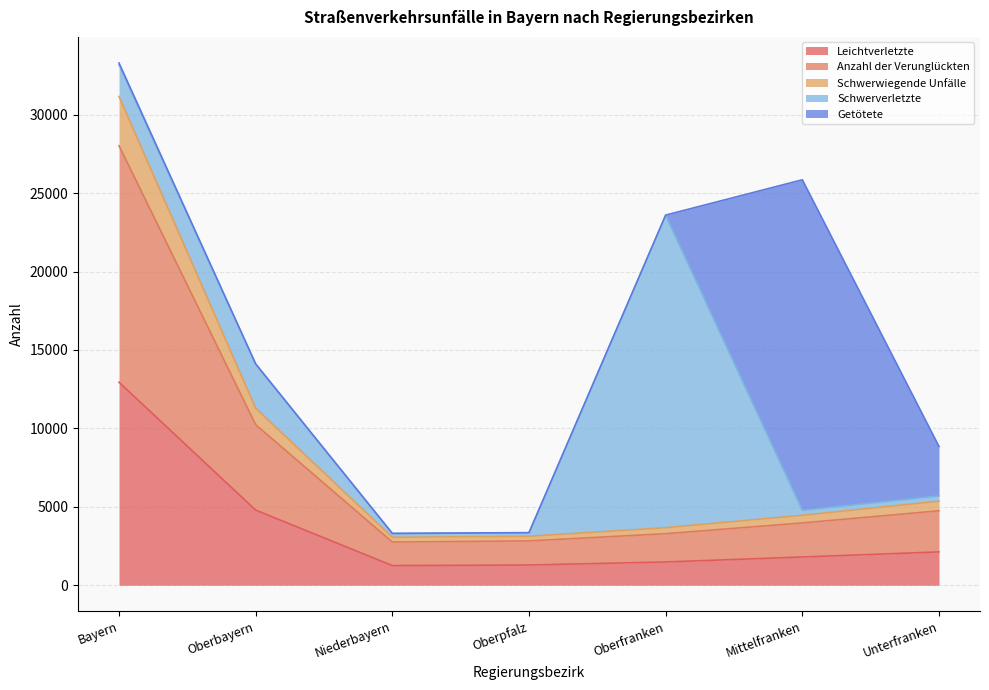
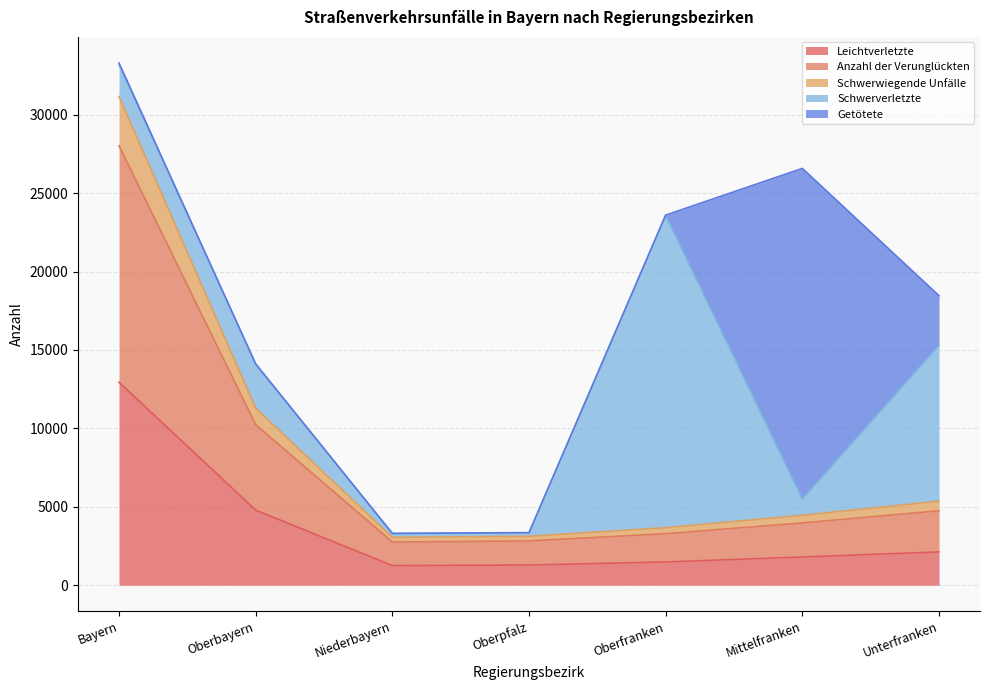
Schwerverletzte, Mittelfranken: 300 -> 1000
Schwerverletzte, Unterfranken: 300 -> 9900
